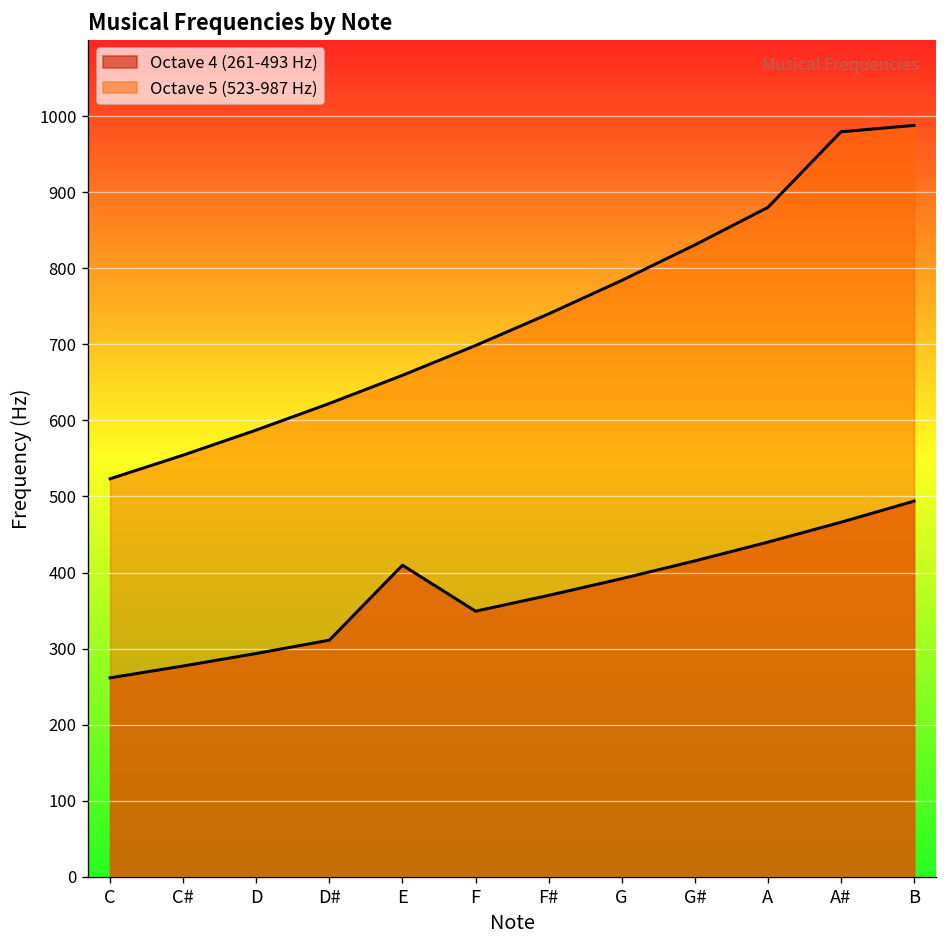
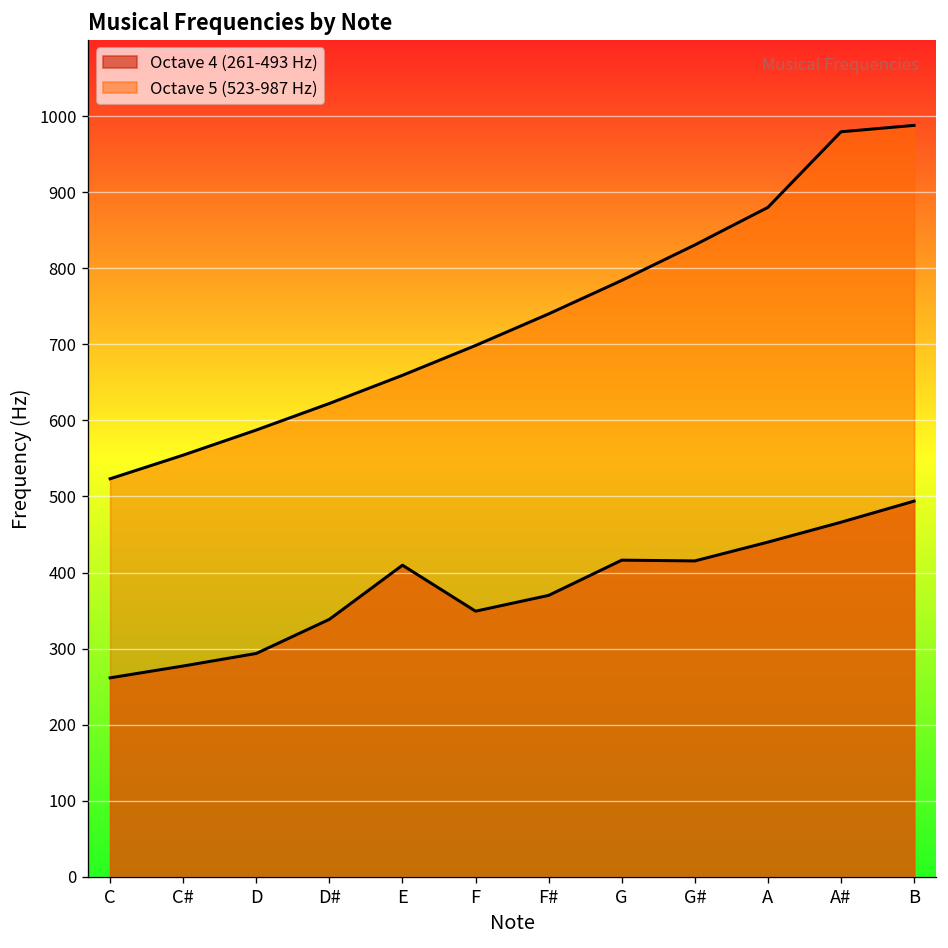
Octave 4 (261-493 Hz), D#: 310 -> 340
Octave 4 (261-493 Hz), G: 390 -> 420
